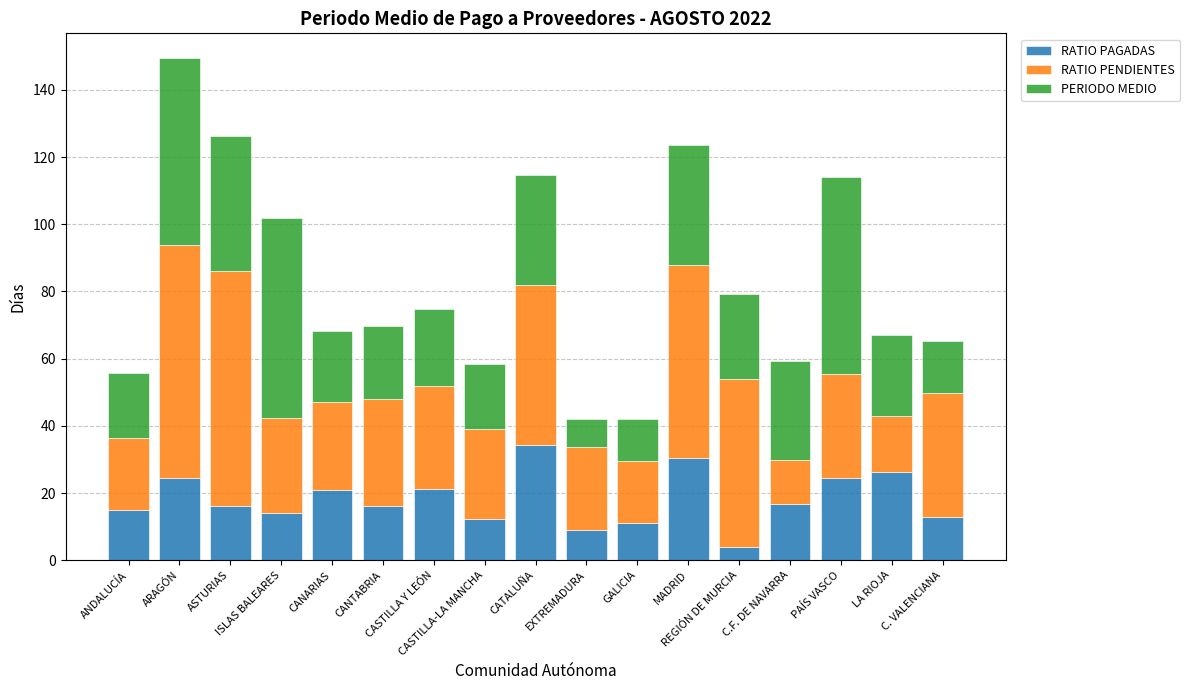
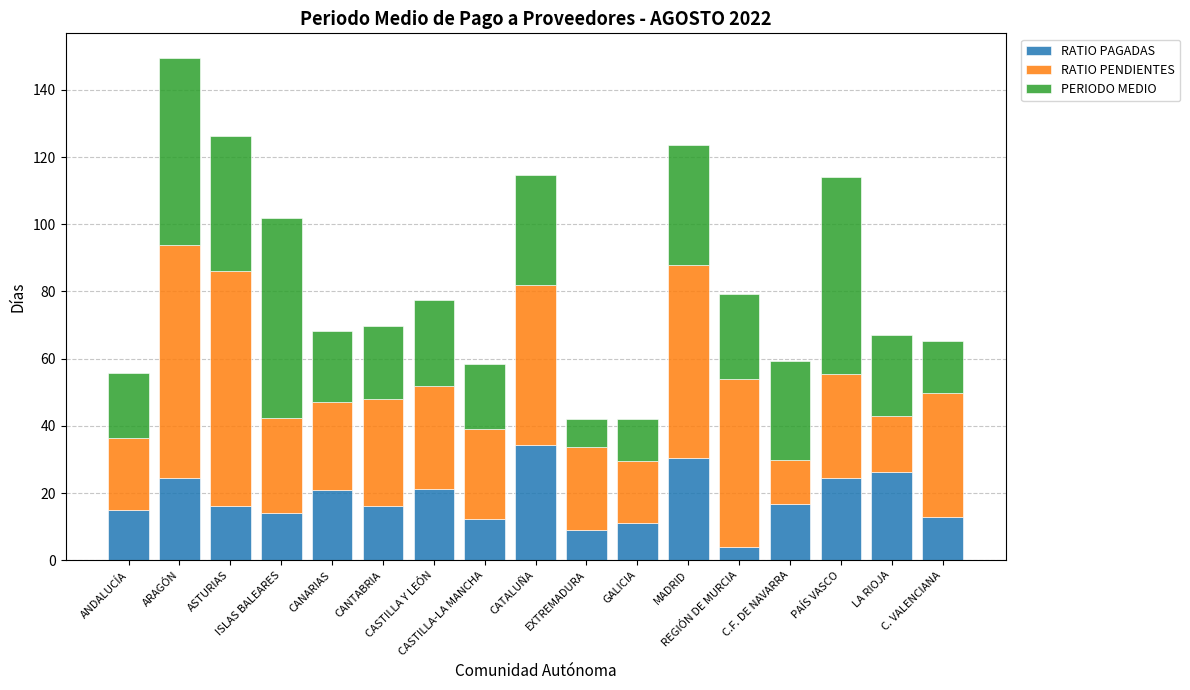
PERIODO MEDIO, CASTILLA Y LEÓN: 23 -> 25
